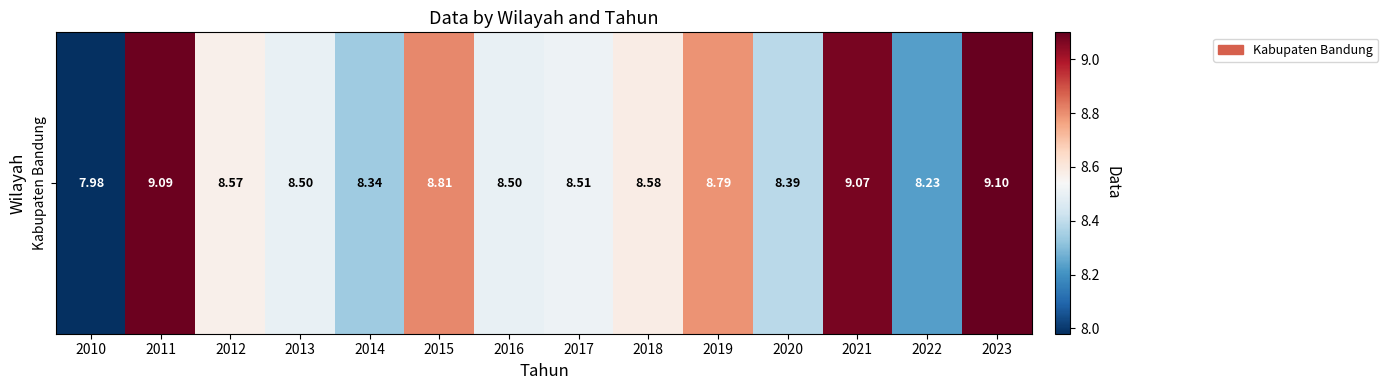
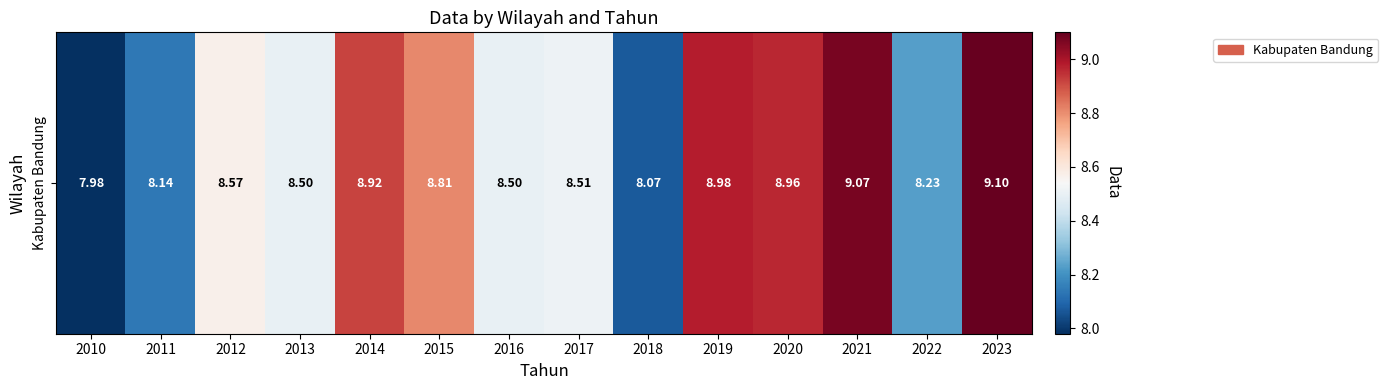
Kabupaten Bandung, 2011: 9.09 -> 8.14
Kabupaten Bandung, 2014: 8.34 -> 8.92
Kabupaten Bandung, 2018: 8.58 -> 8.07
Kabupaten Bandung, 2019: 8.79 -> 8.98
Kabupaten Bandung, 2020: 8.39 -> 8.96
